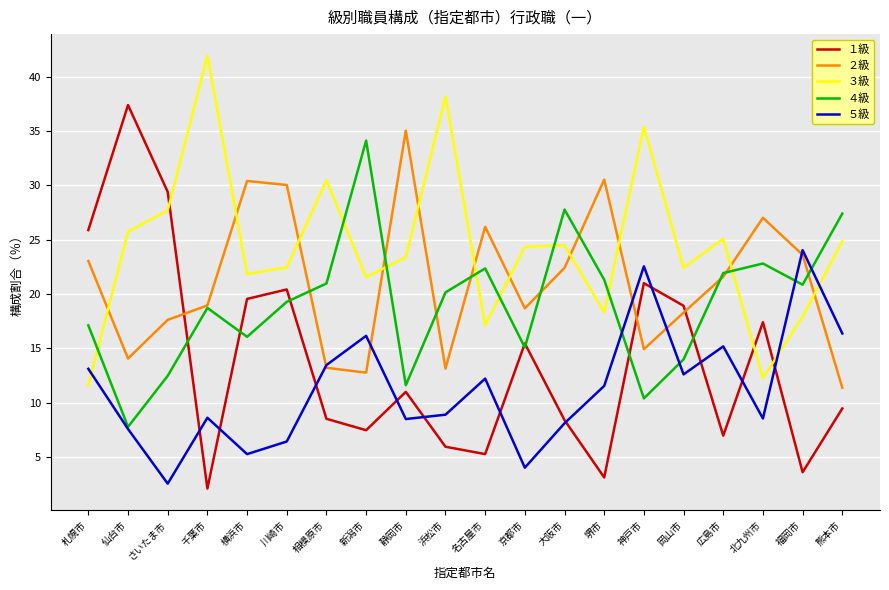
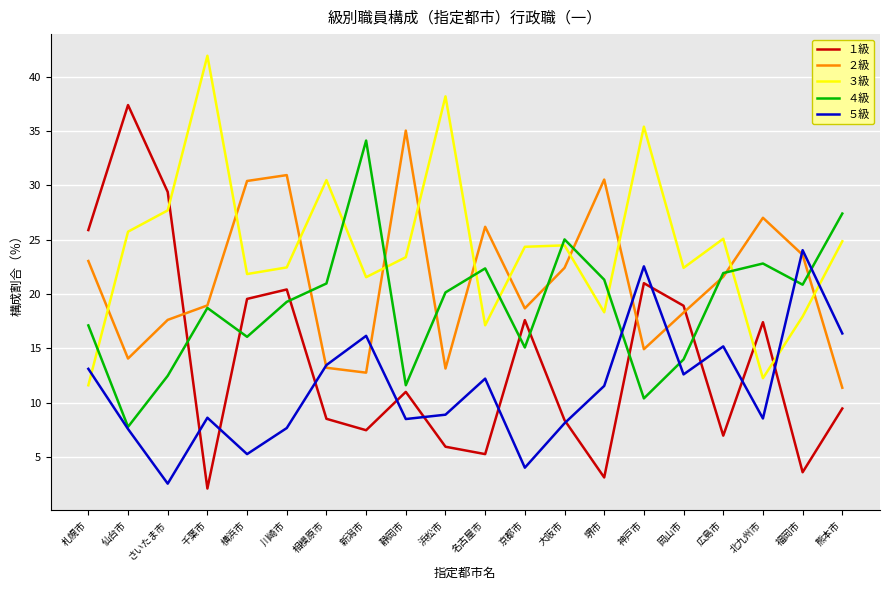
２級, 川崎市: 30.0 -> 30.9
５級, 川崎市: 6.4 -> 7.7
１級, 京都市: 15.4 -> 17.6
４級, 大阪市: 27.8 -> 25.0
